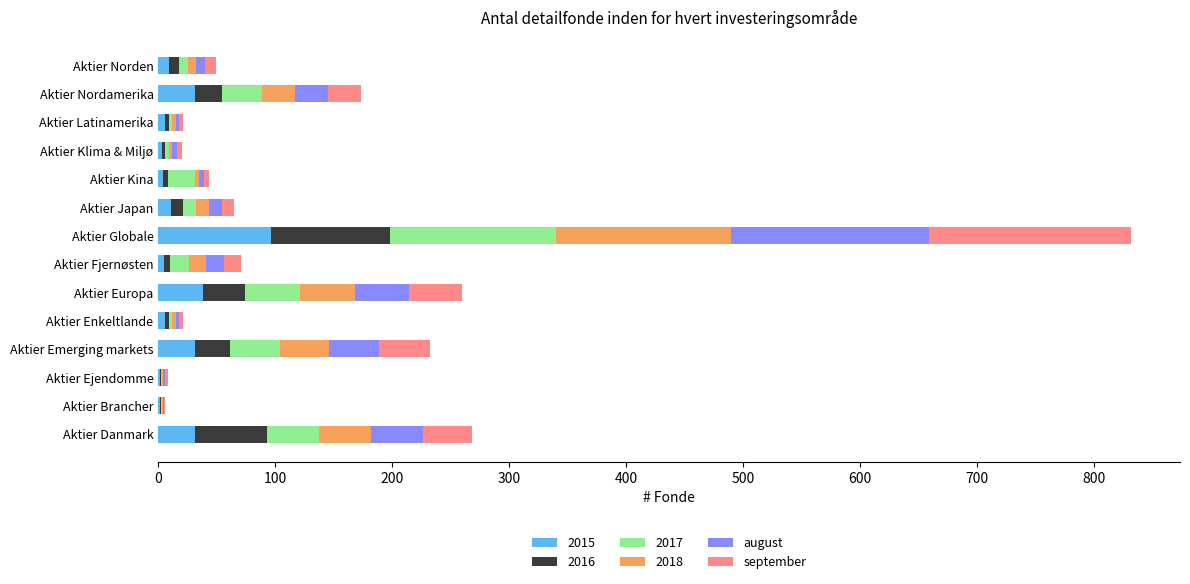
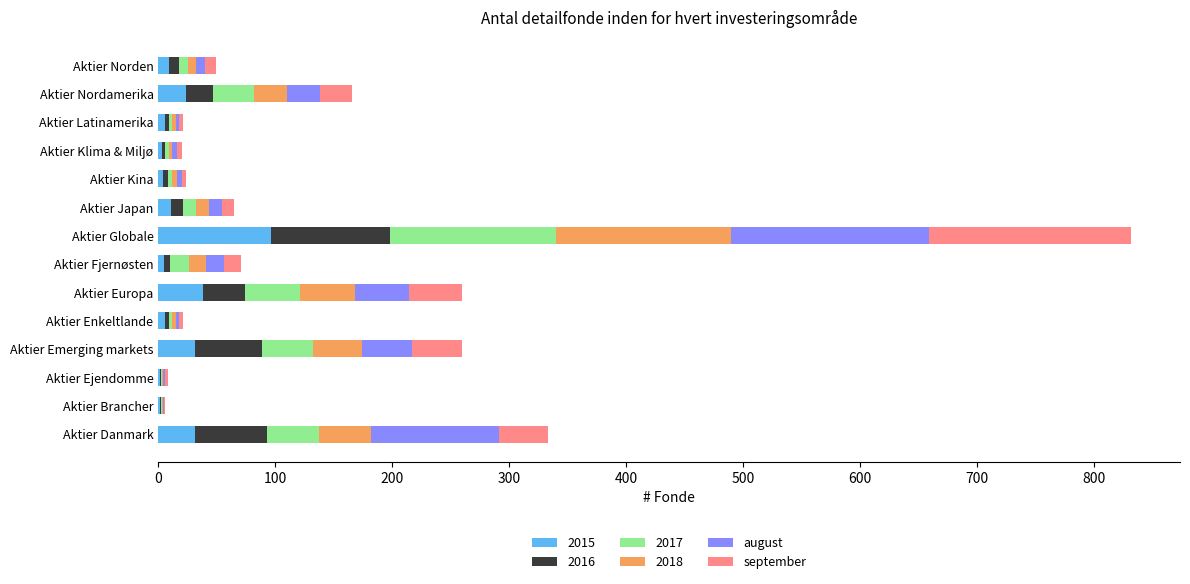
2015, Aktier Nordamerika: 31 -> 24
2017, Aktier Kina: 23 -> 4
2016, Aktier Emerging markets: 30 -> 58
august, Aktier Danmark: 44 -> 109
